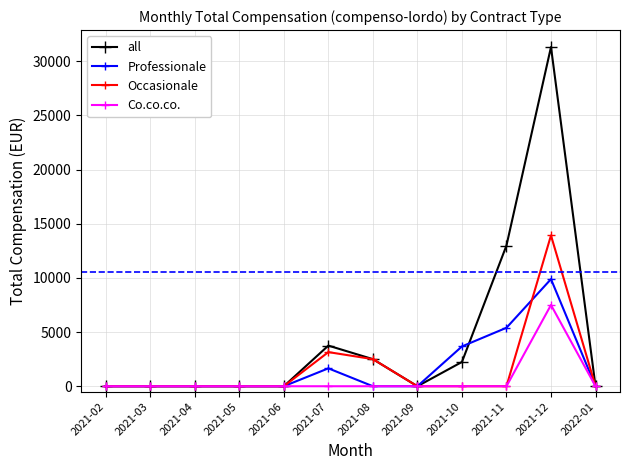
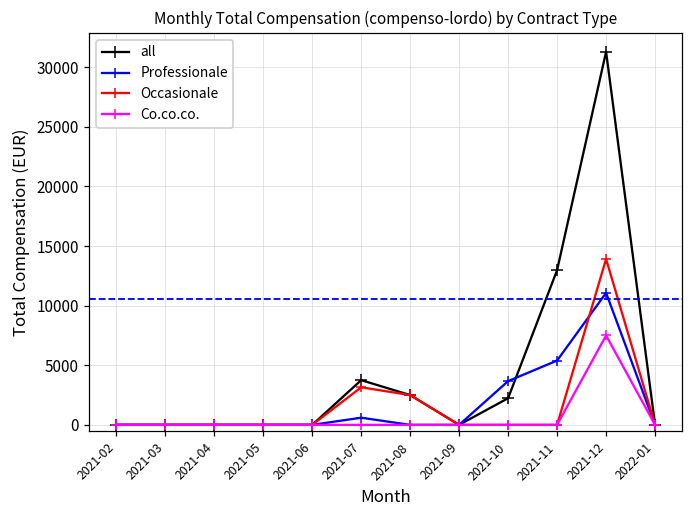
Professionale, 2021-07: 1700 -> 600
Professionale, 2021-12: 9900 -> 11100
